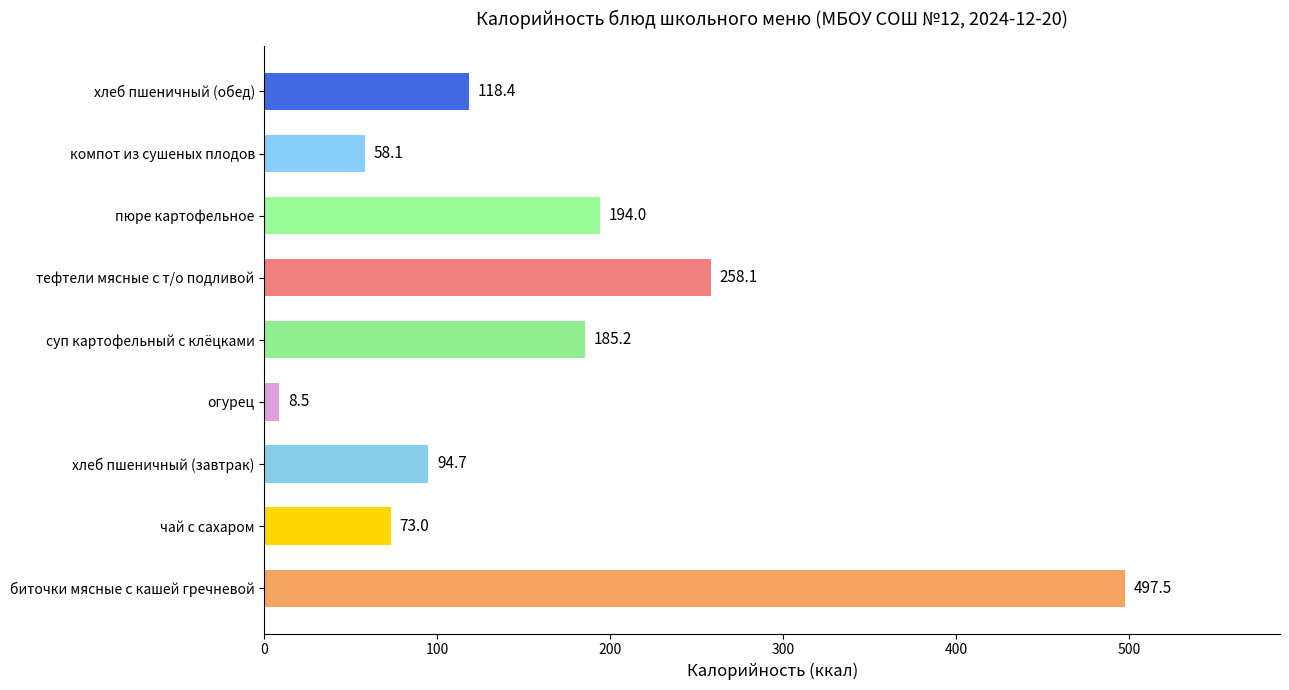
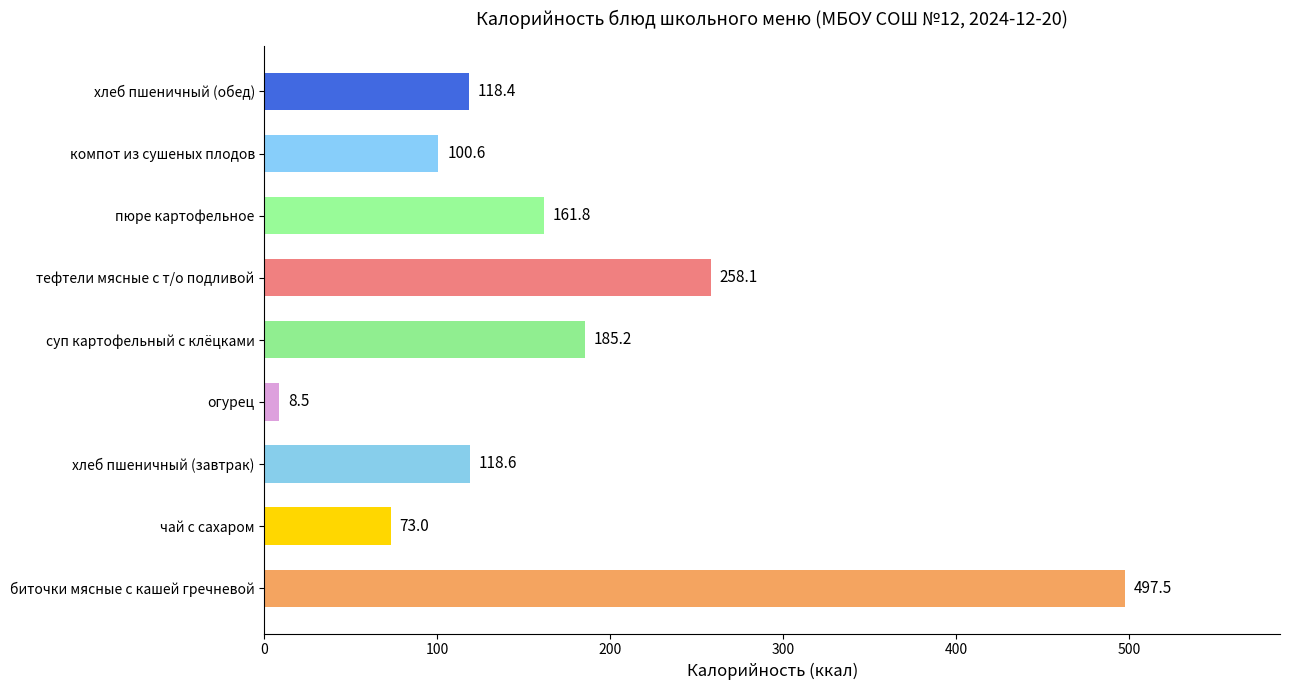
компот из сушеных плодов: 58.1 -> 100.6
пюре картофельное: 194.0 -> 161.8
хлеб пшеничный (завтрак): 94.7 -> 118.6
